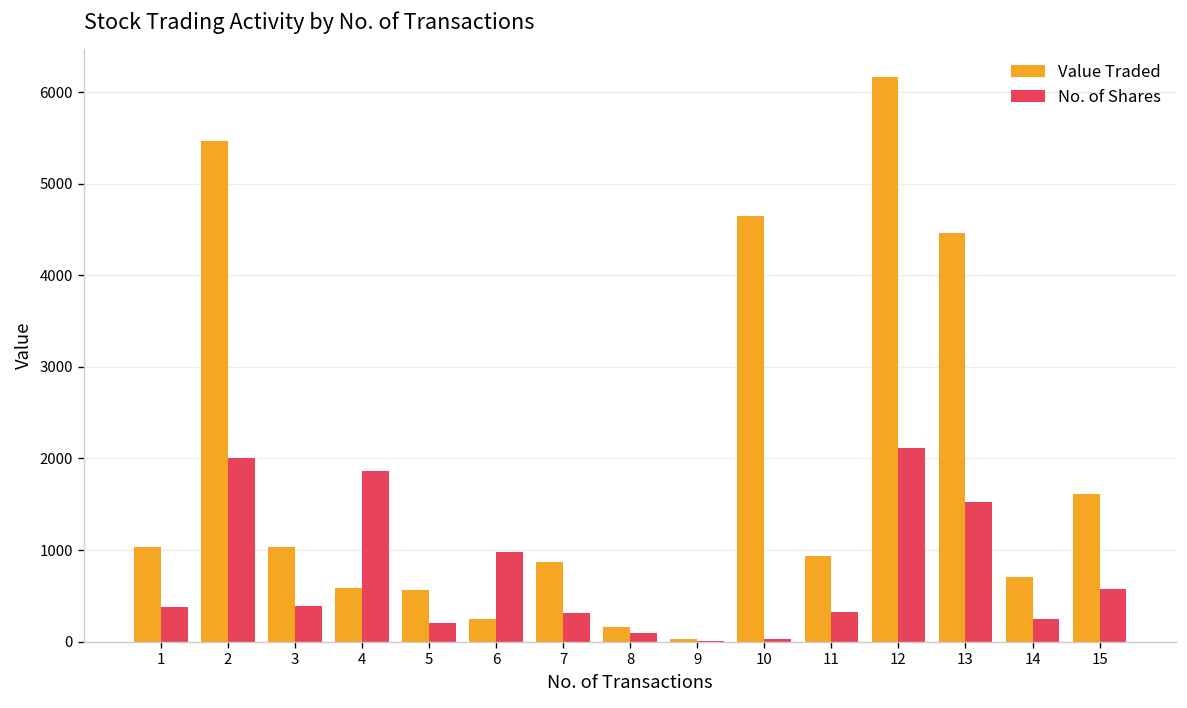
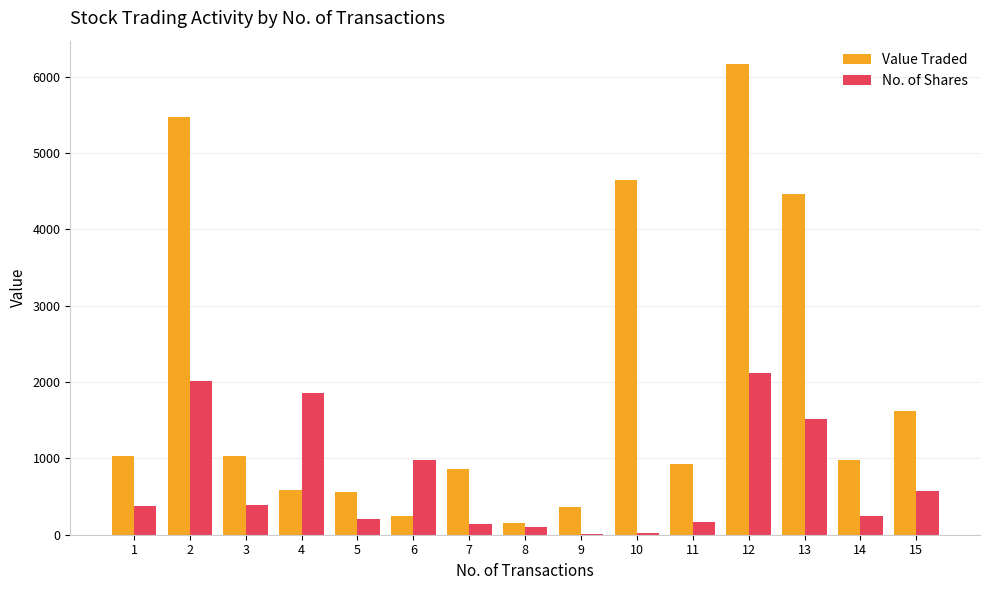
No. of Shares, 7: 300 -> 100
Value Traded, 9: 0 -> 400
No. of Shares, 11: 300 -> 200
Value Traded, 14: 700 -> 1000
